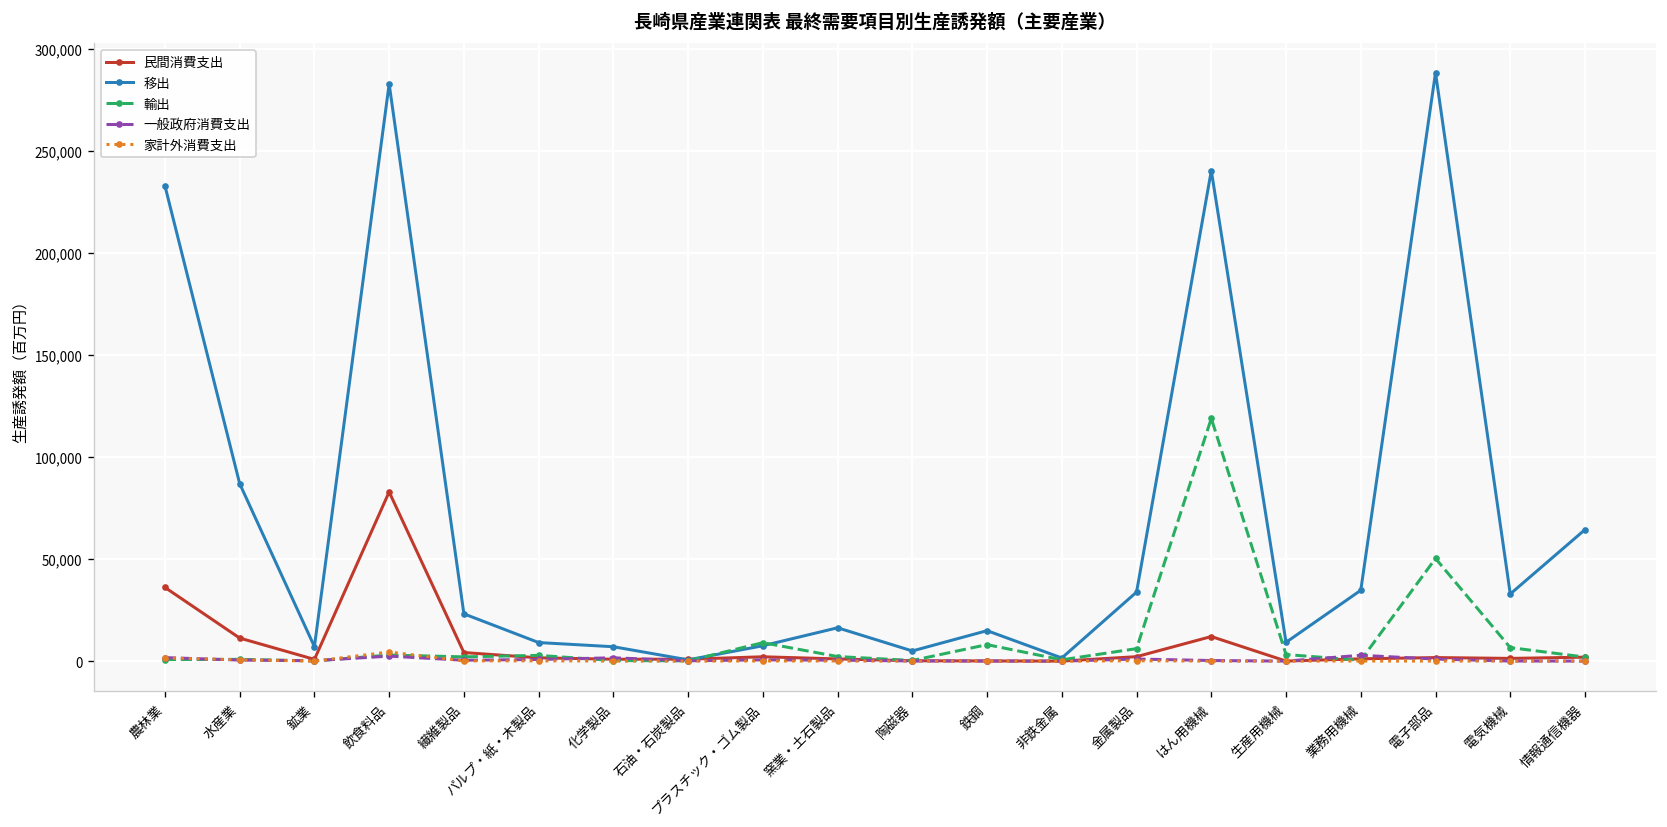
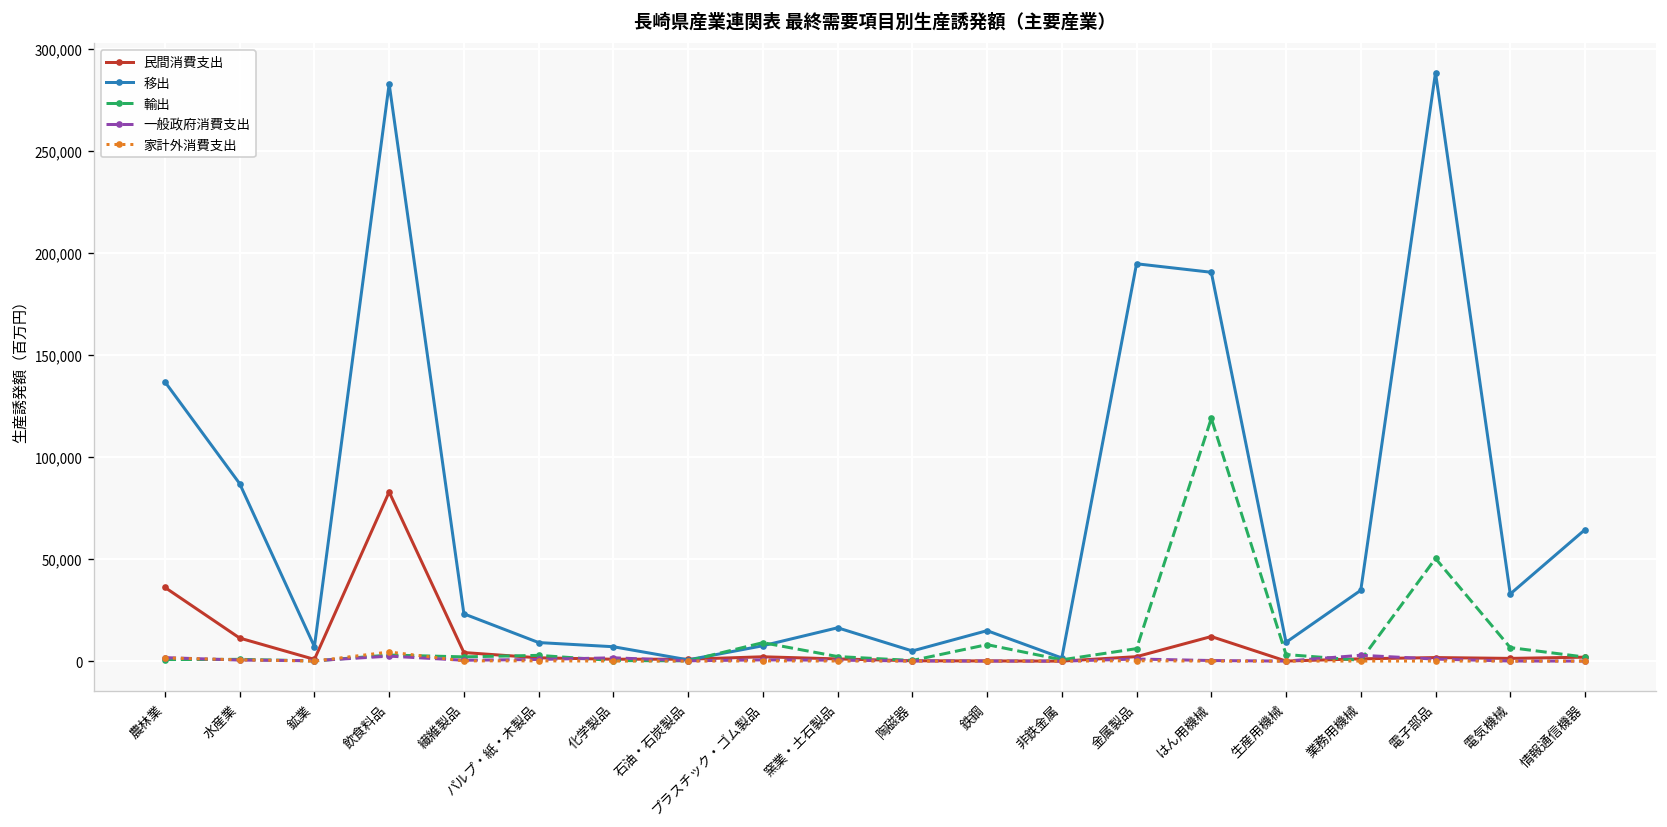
移出, 農林業: 233,000 -> 137,000
移出, 金属製品: 34,000 -> 195,000
移出, はん用機械: 240,000 -> 191,000
